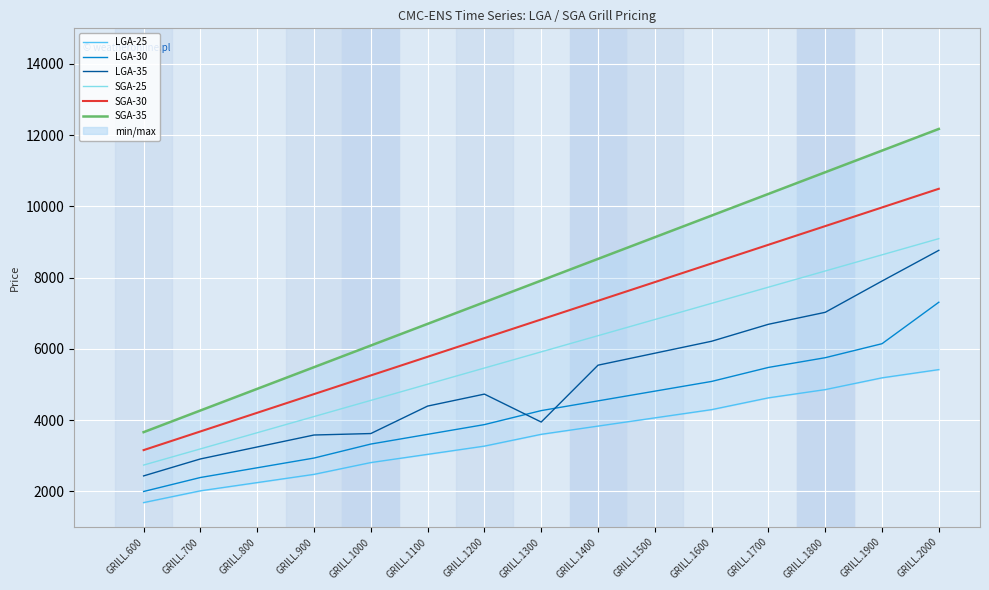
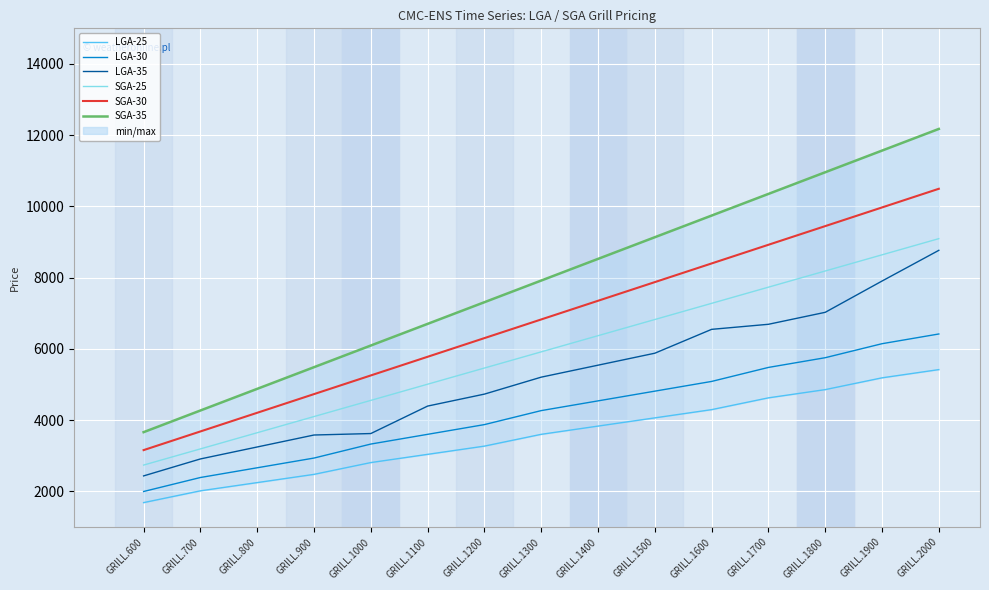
LGA-35, GRILL.1300: 3900 -> 5200
LGA-35, GRILL.1600: 6200 -> 6600
LGA-30, GRILL.2000: 7300 -> 6400
